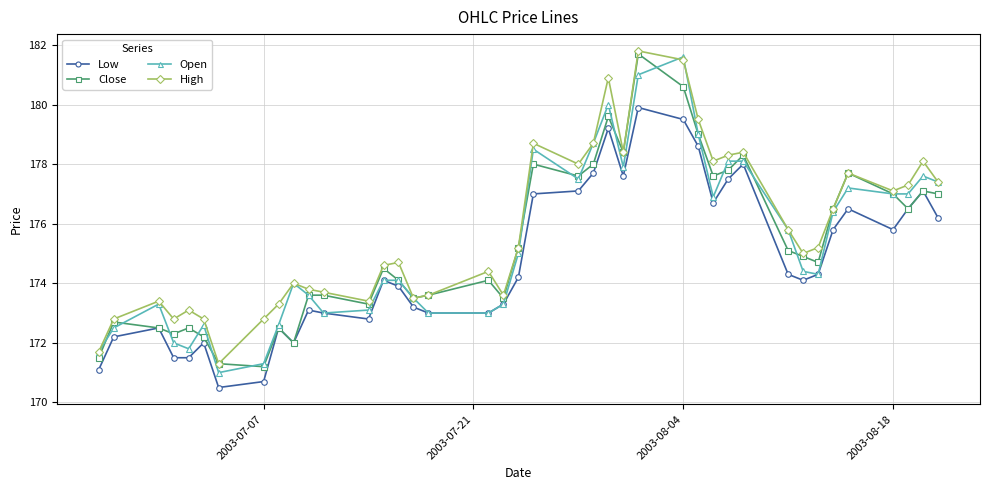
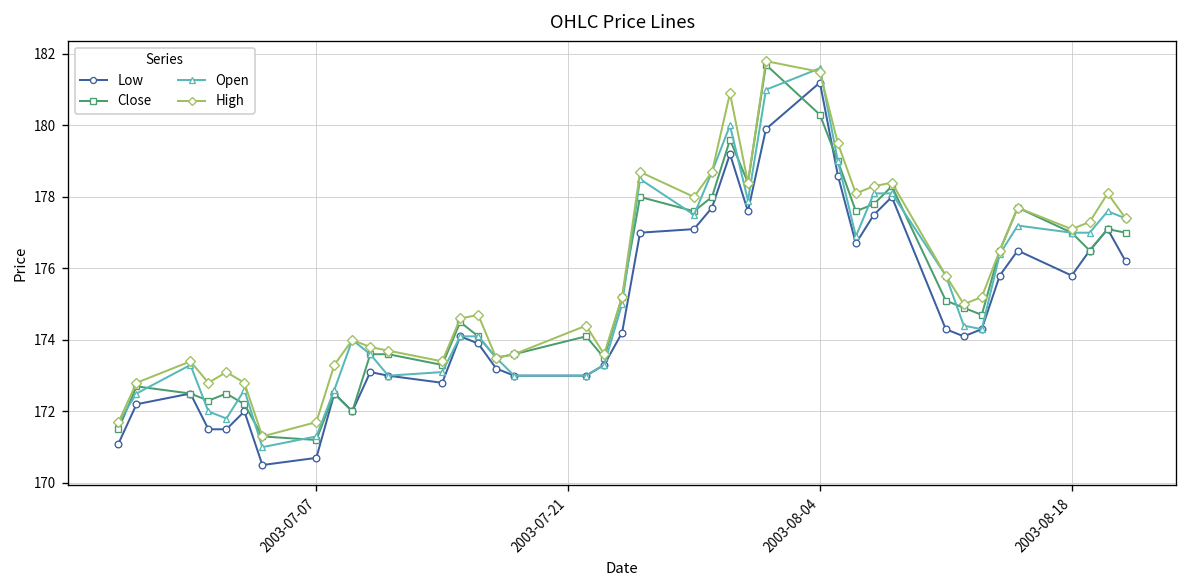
High, 2003-07-07: 172.8 -> 171.7
Low, 2003-08-04: 179.5 -> 181.2
Close, 2003-08-04: 180.6 -> 180.3
